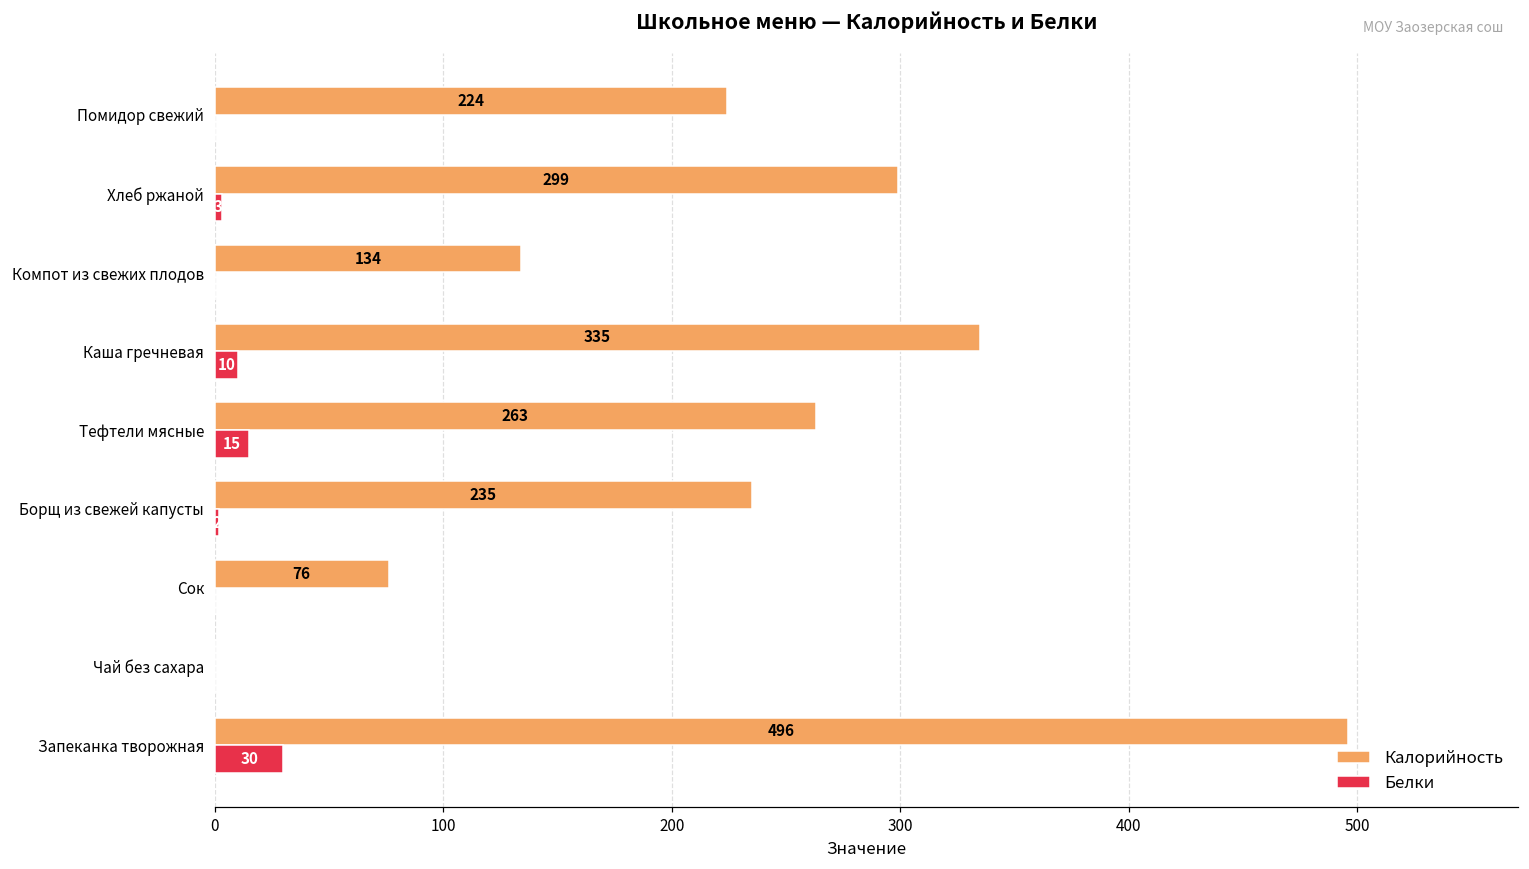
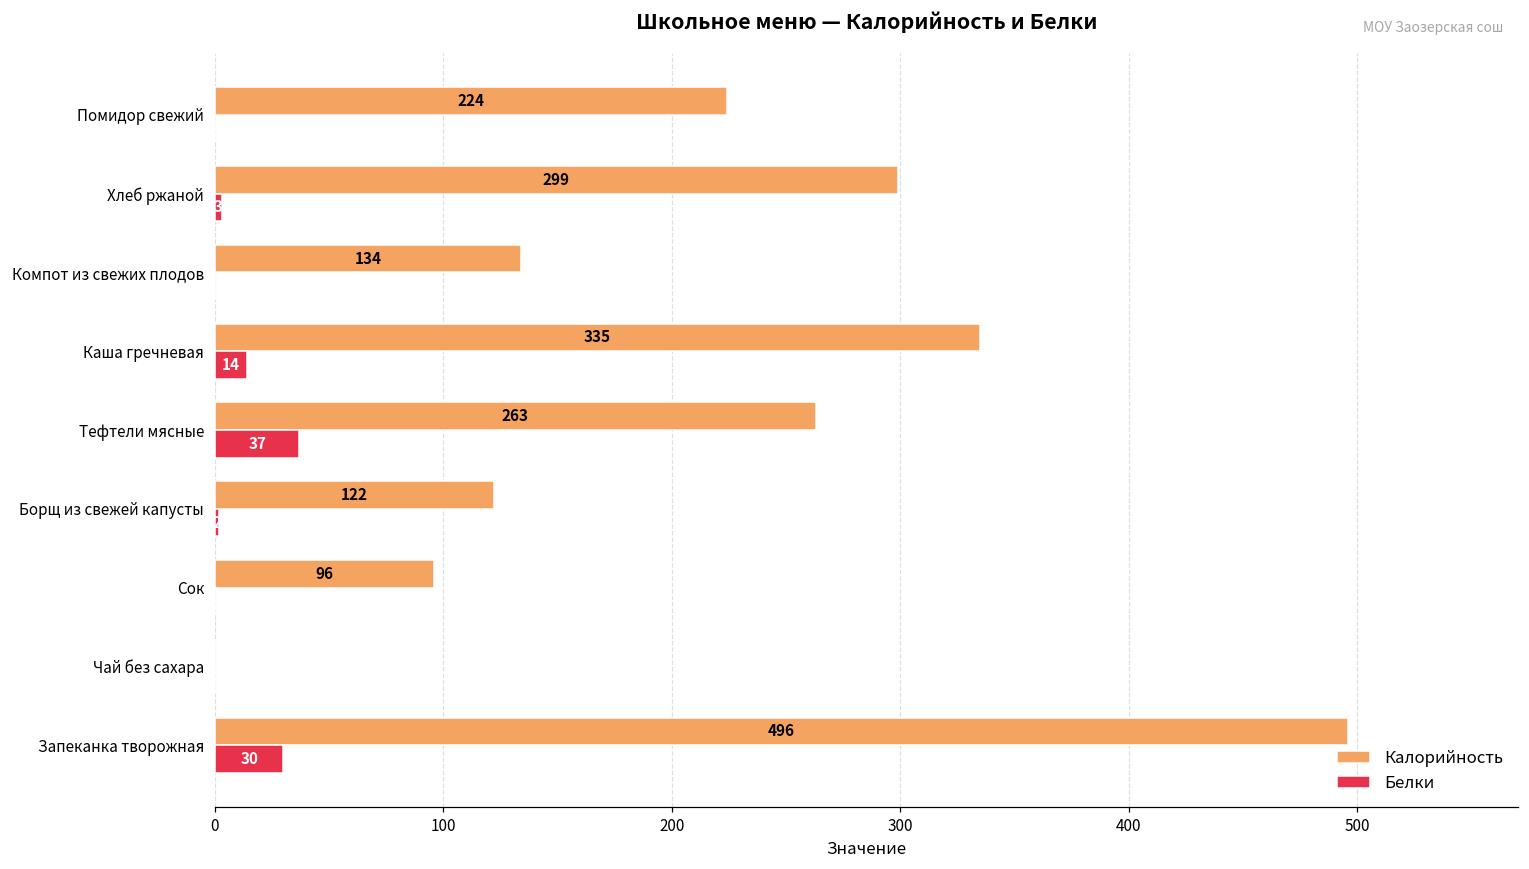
Белки, Каша гречневая: 10 -> 14
Белки, Тефтели мясные: 15 -> 37
Калорийность, Борщ из свежей капусты: 235 -> 122
Калорийность, Сок: 76 -> 96
